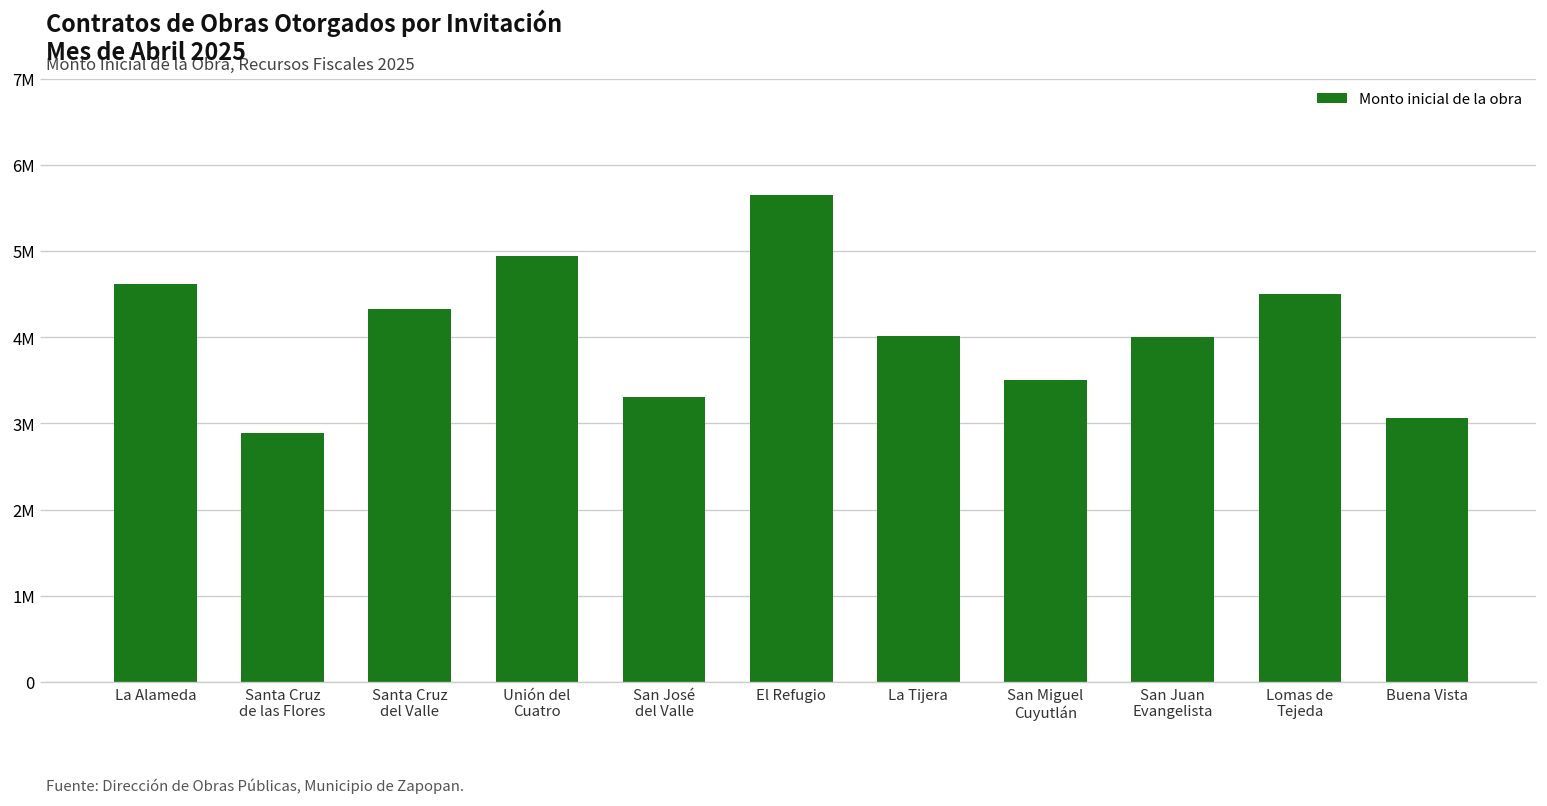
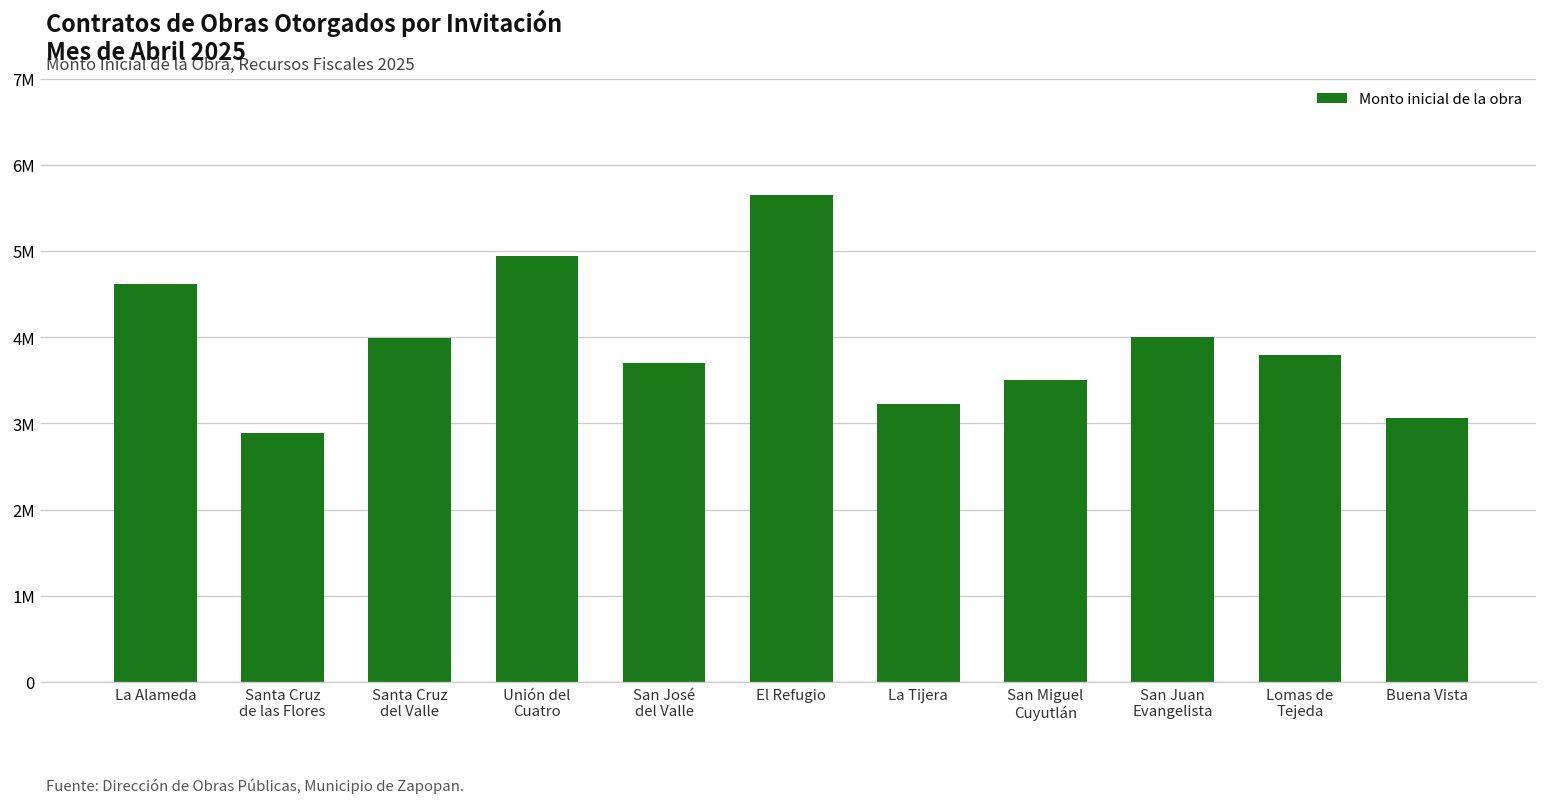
Santa Cruz del Valle: 4300000 -> 4000000
San José del Valle: 3300000 -> 3700000
La Tijera: 4000000 -> 3200000
Lomas de Tejeda: 4500000 -> 3800000
